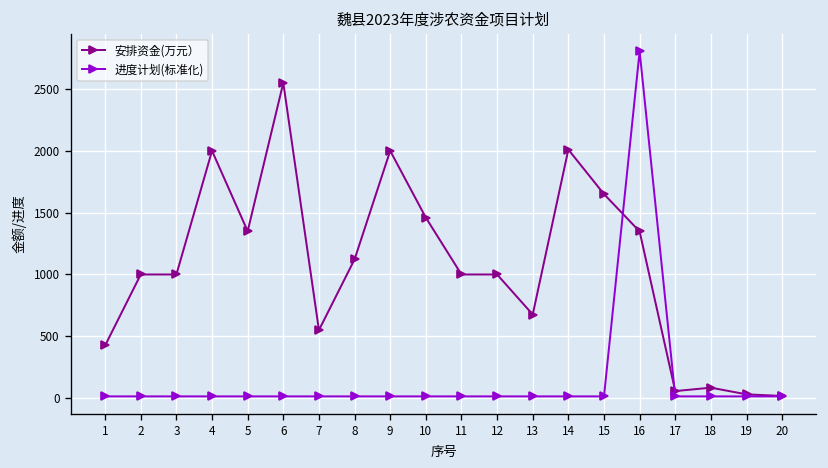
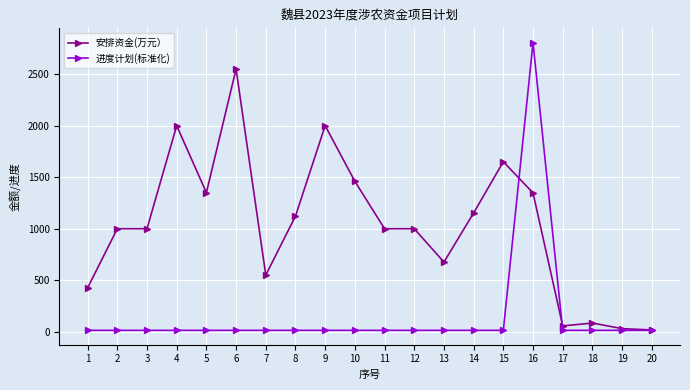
安排资金(万元）, 14: 2010 -> 1150
